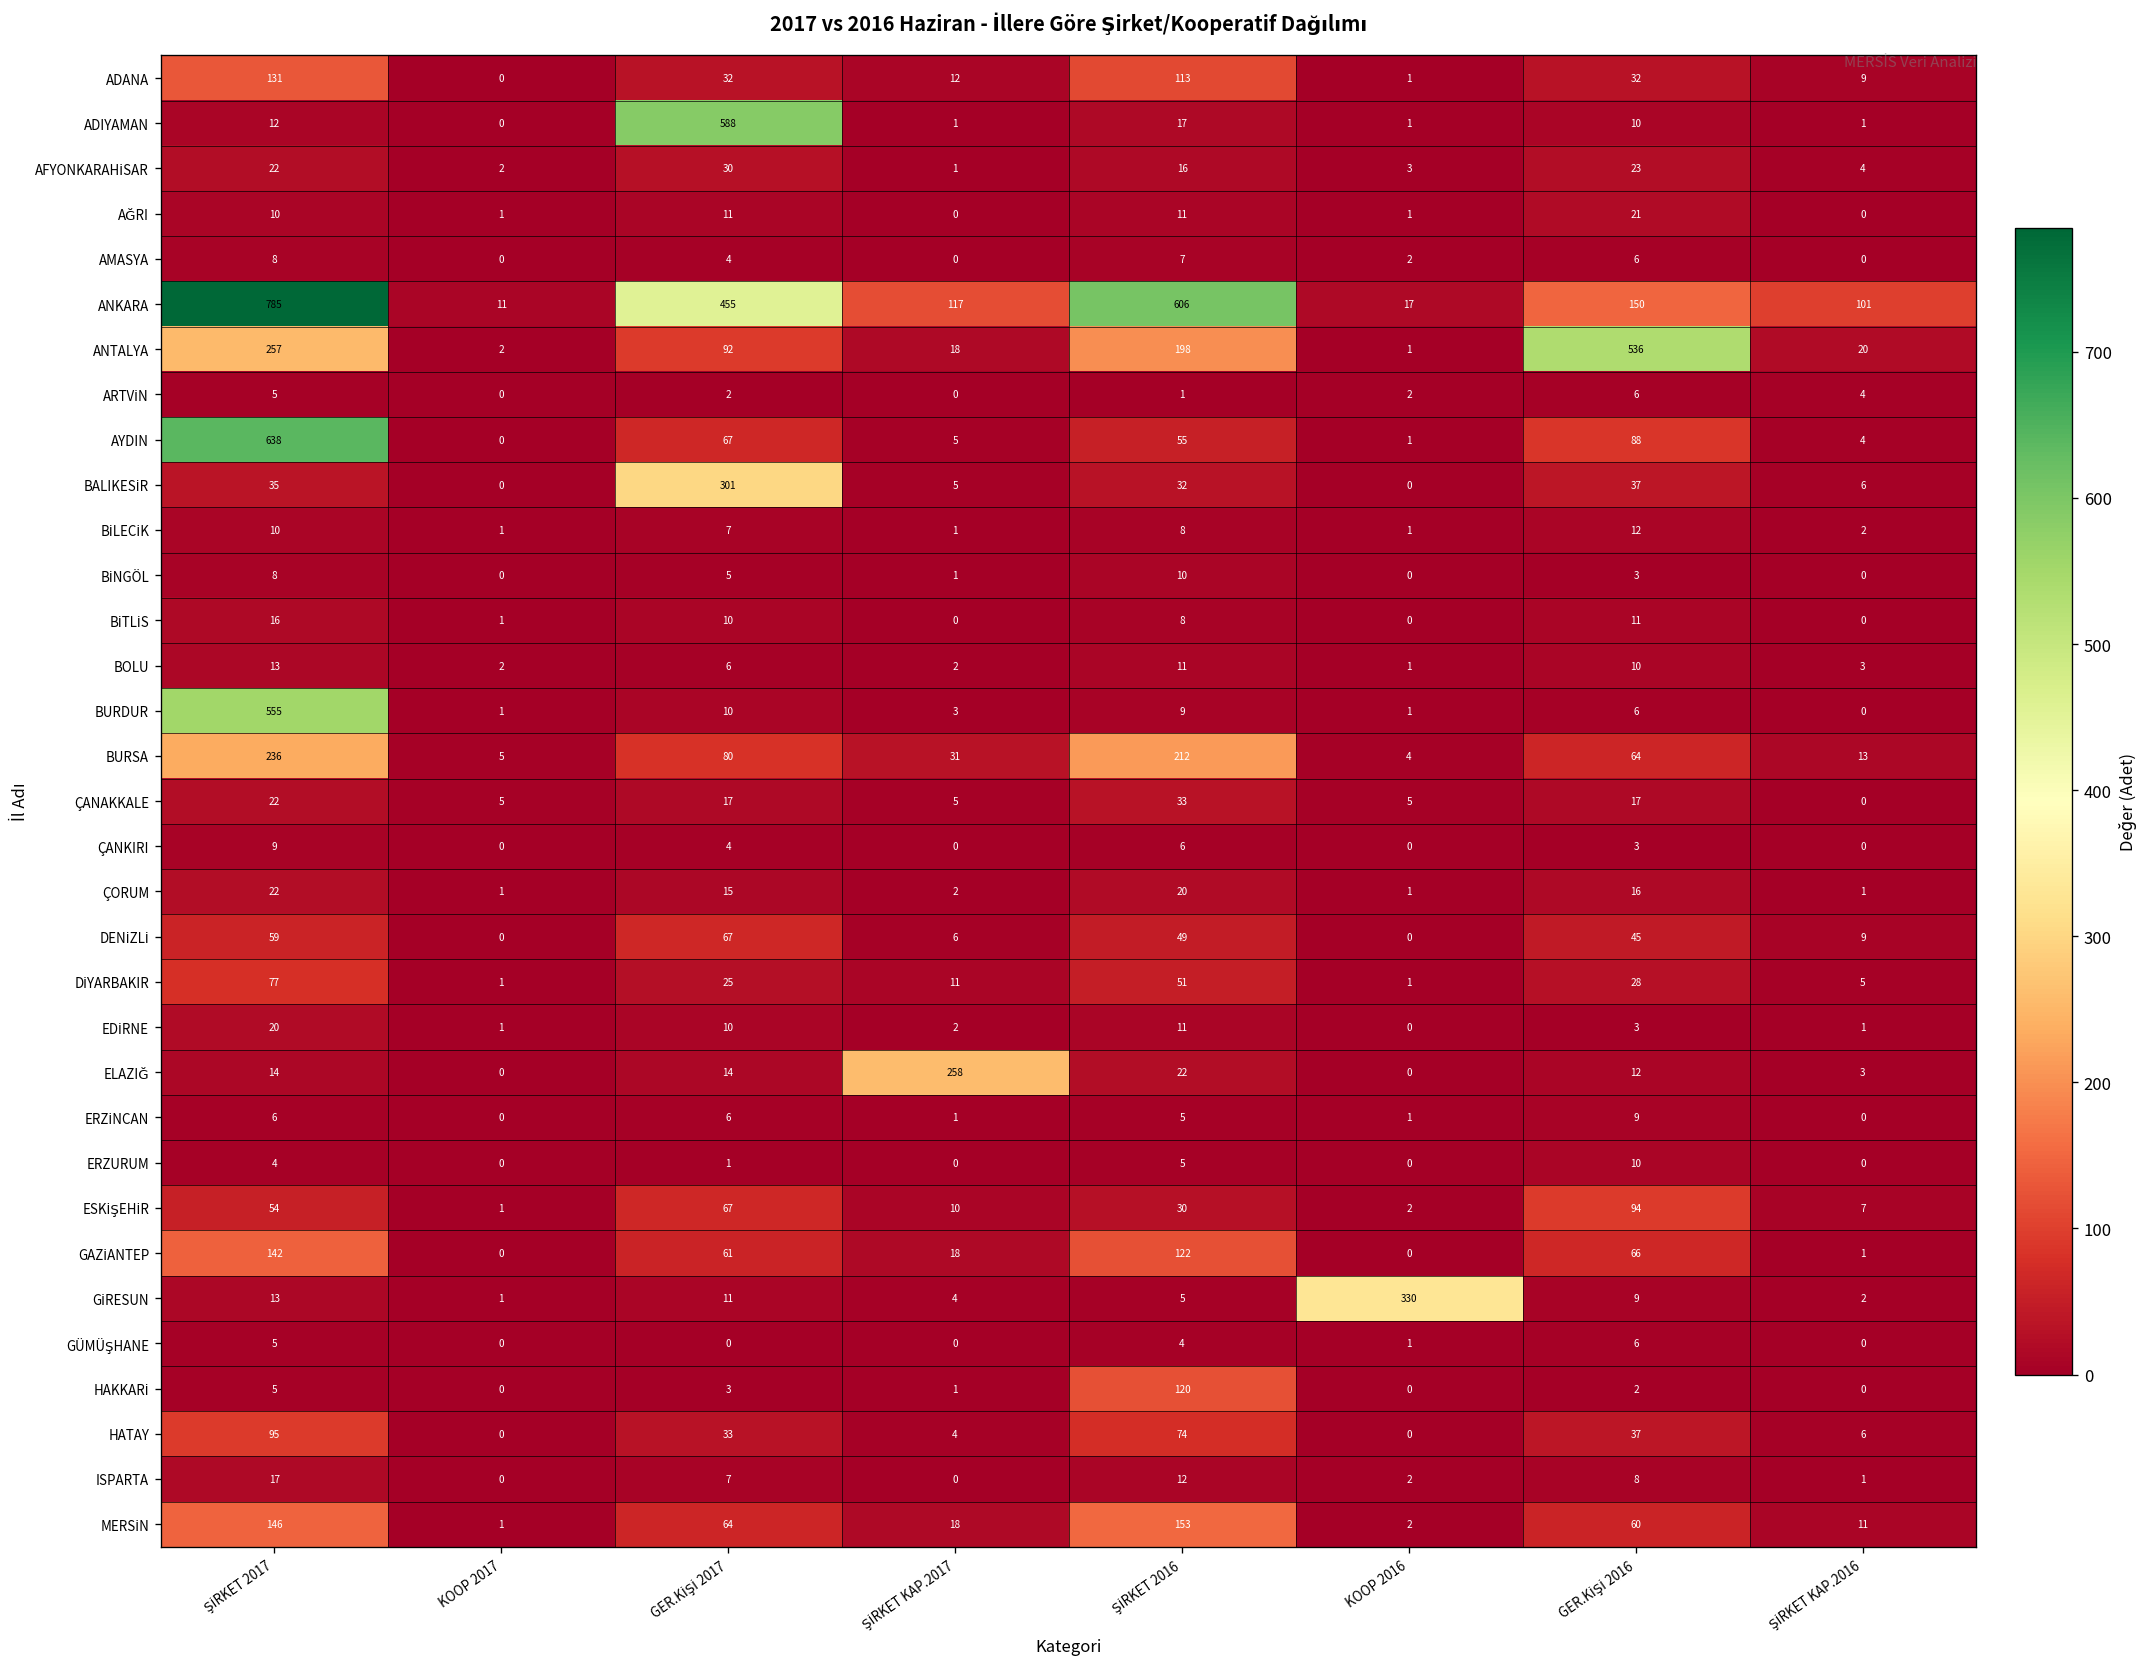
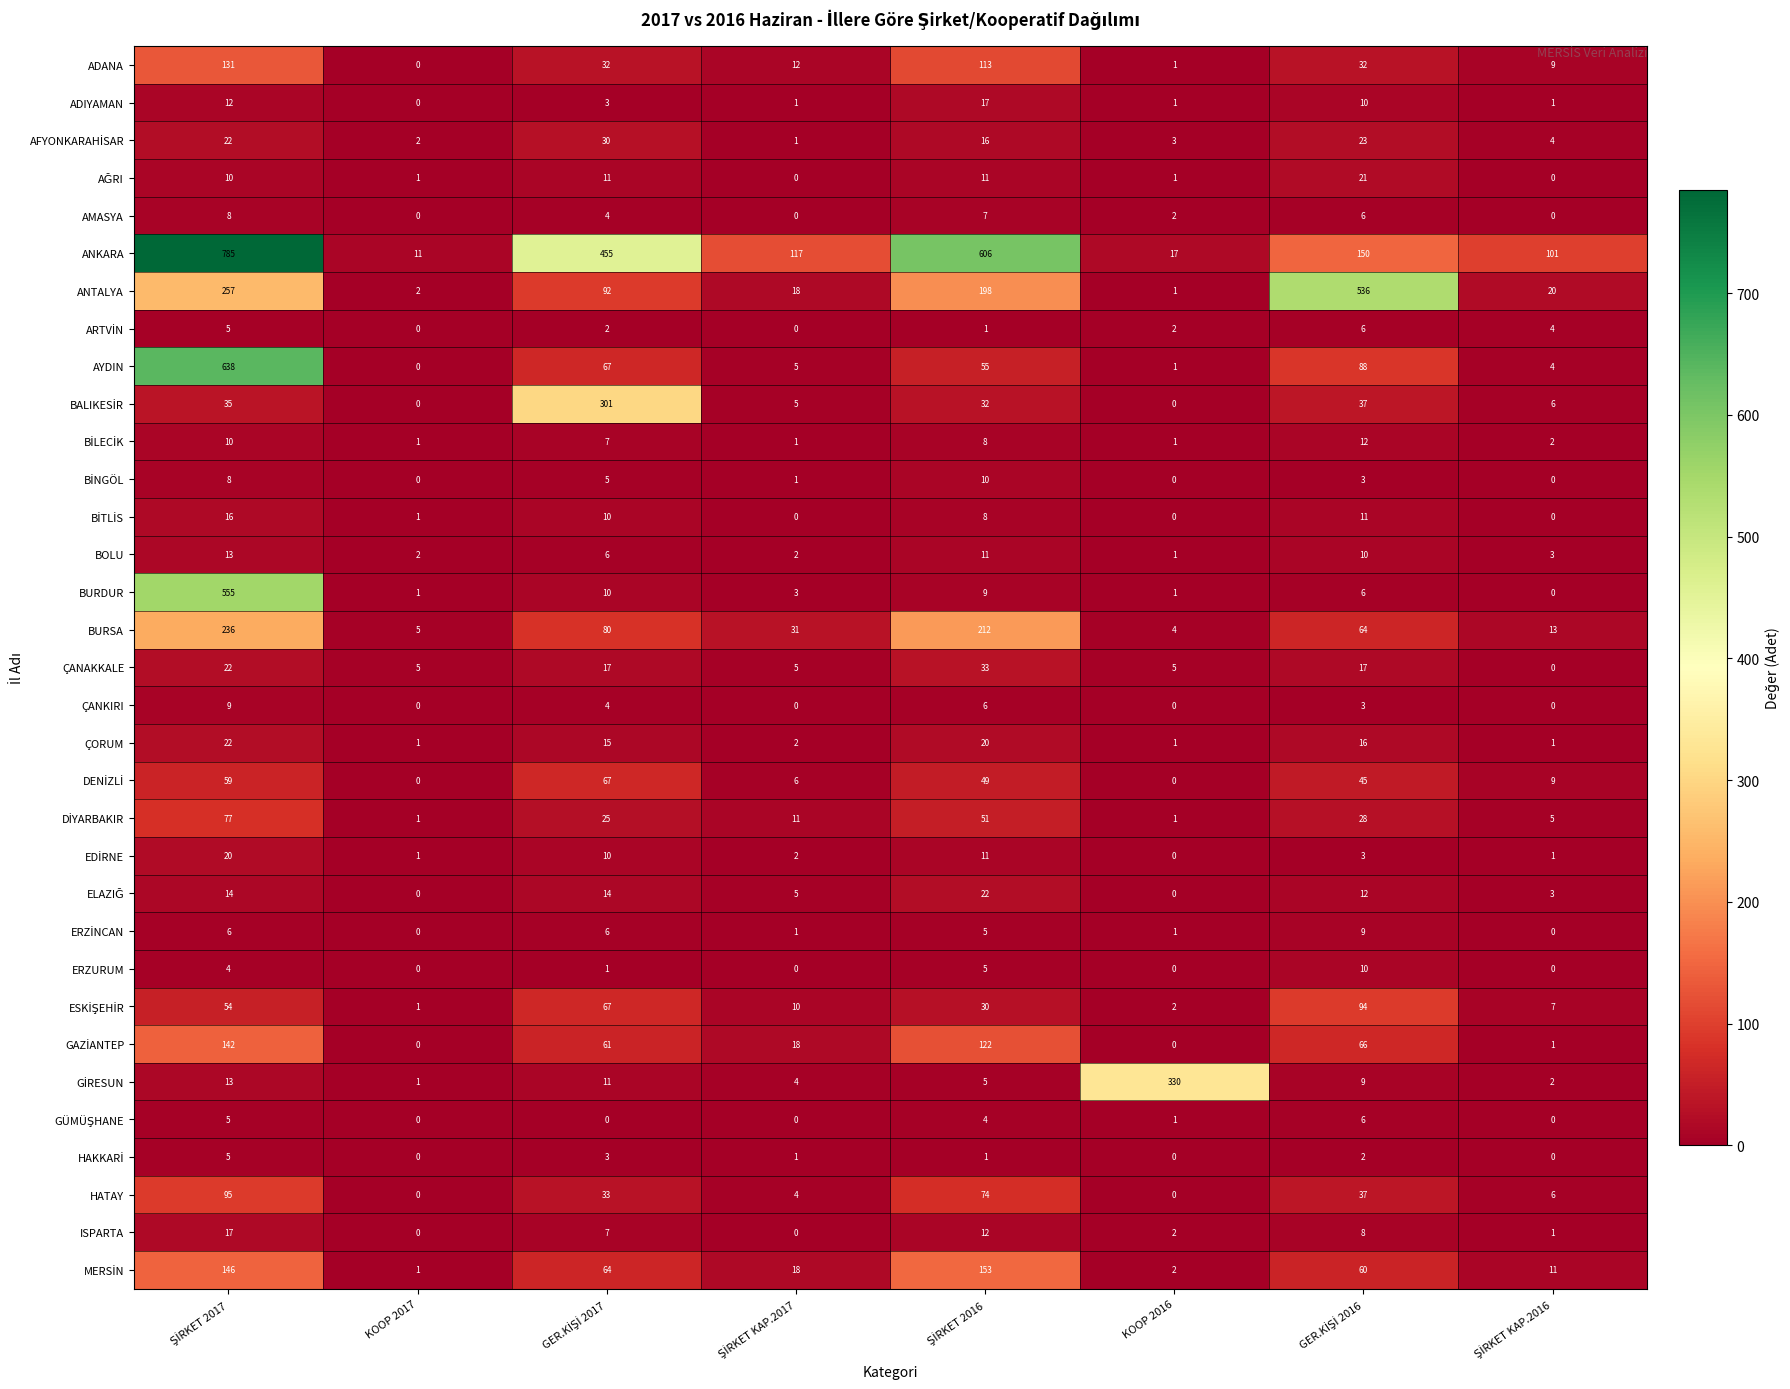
ADIYAMAN, GER.KİŞİ 2017: 588 -> 3
ELAZIĞ, ŞİRKET KAP.2017: 258 -> 5
HAKKARİ, ŞİRKET 2016: 120 -> 1
